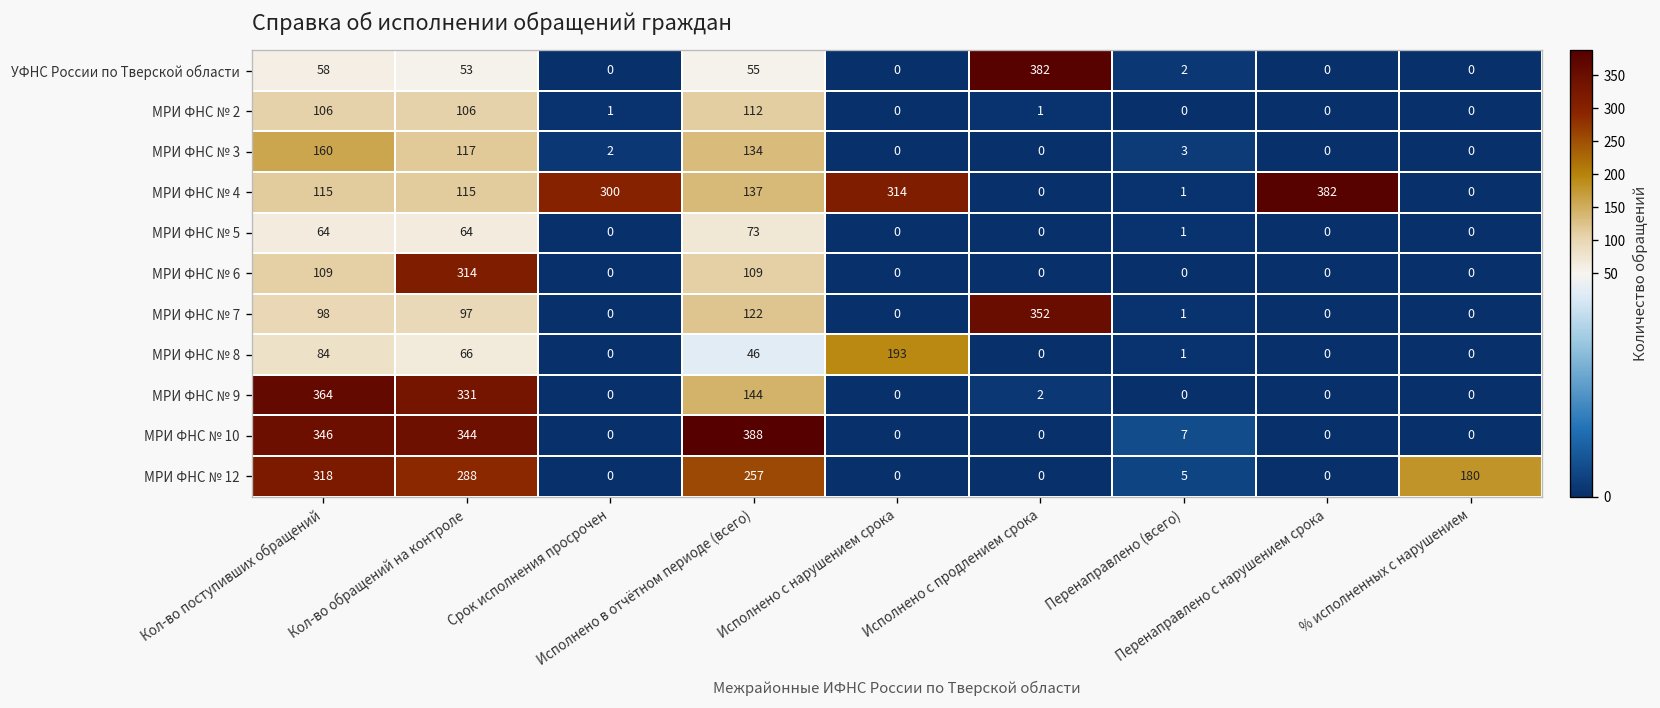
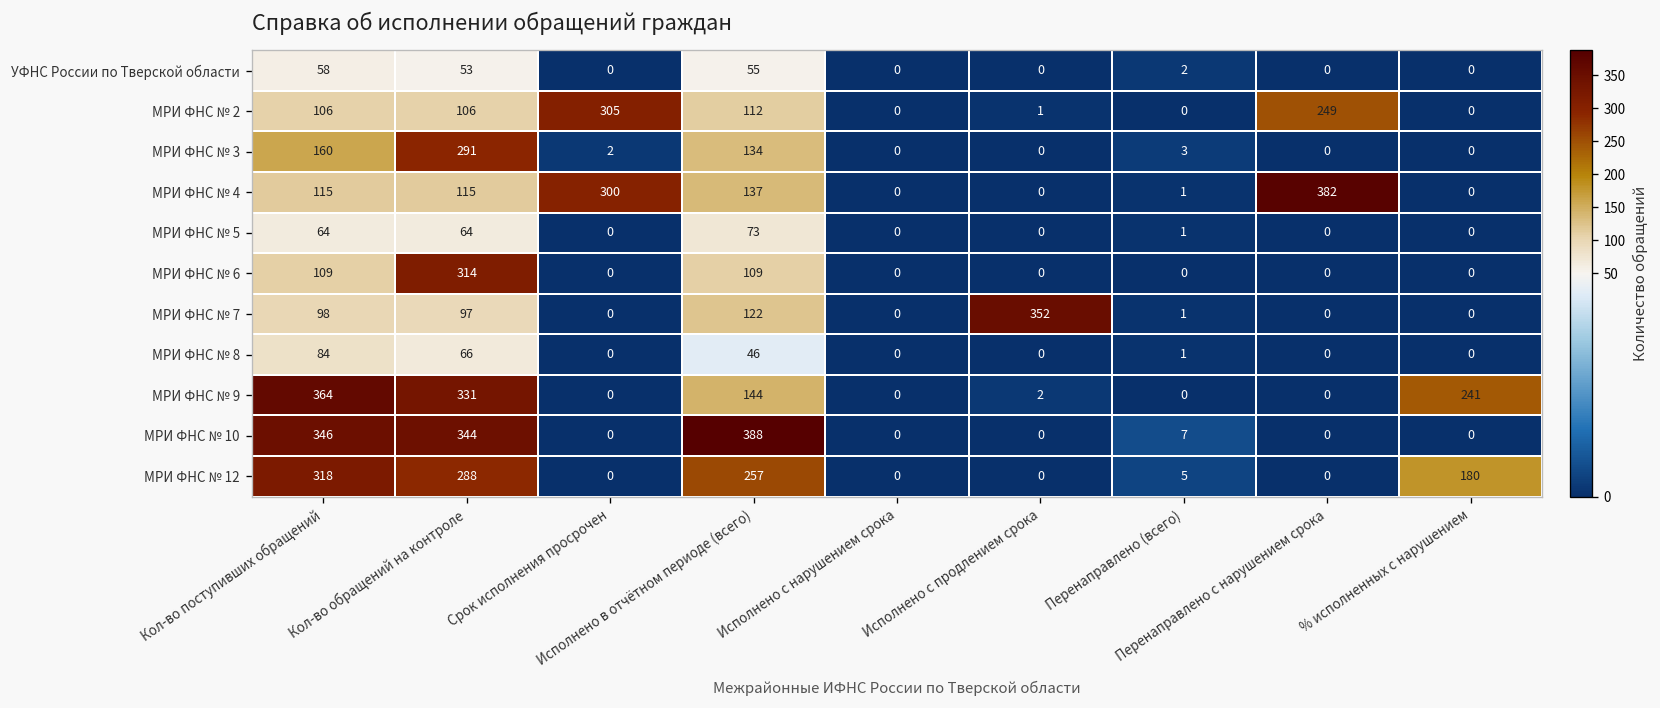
УФНС России по Тверской области, Исполнено с продлением срока: 382 -> 0
МРИ ФНС № 2, Срок исполнения просрочен: 1 -> 305
МРИ ФНС № 2, Перенаправлено с нарушением срока: 0 -> 249
МРИ ФНС № 3, Кол-во обращений на контроле: 117 -> 291
МРИ ФНС № 4, Исполнено с нарушением срока: 314 -> 0
МРИ ФНС № 8, Исполнено с нарушением срока: 193 -> 0
МРИ ФНС № 9, % исполненных с нарушением: 0 -> 241
